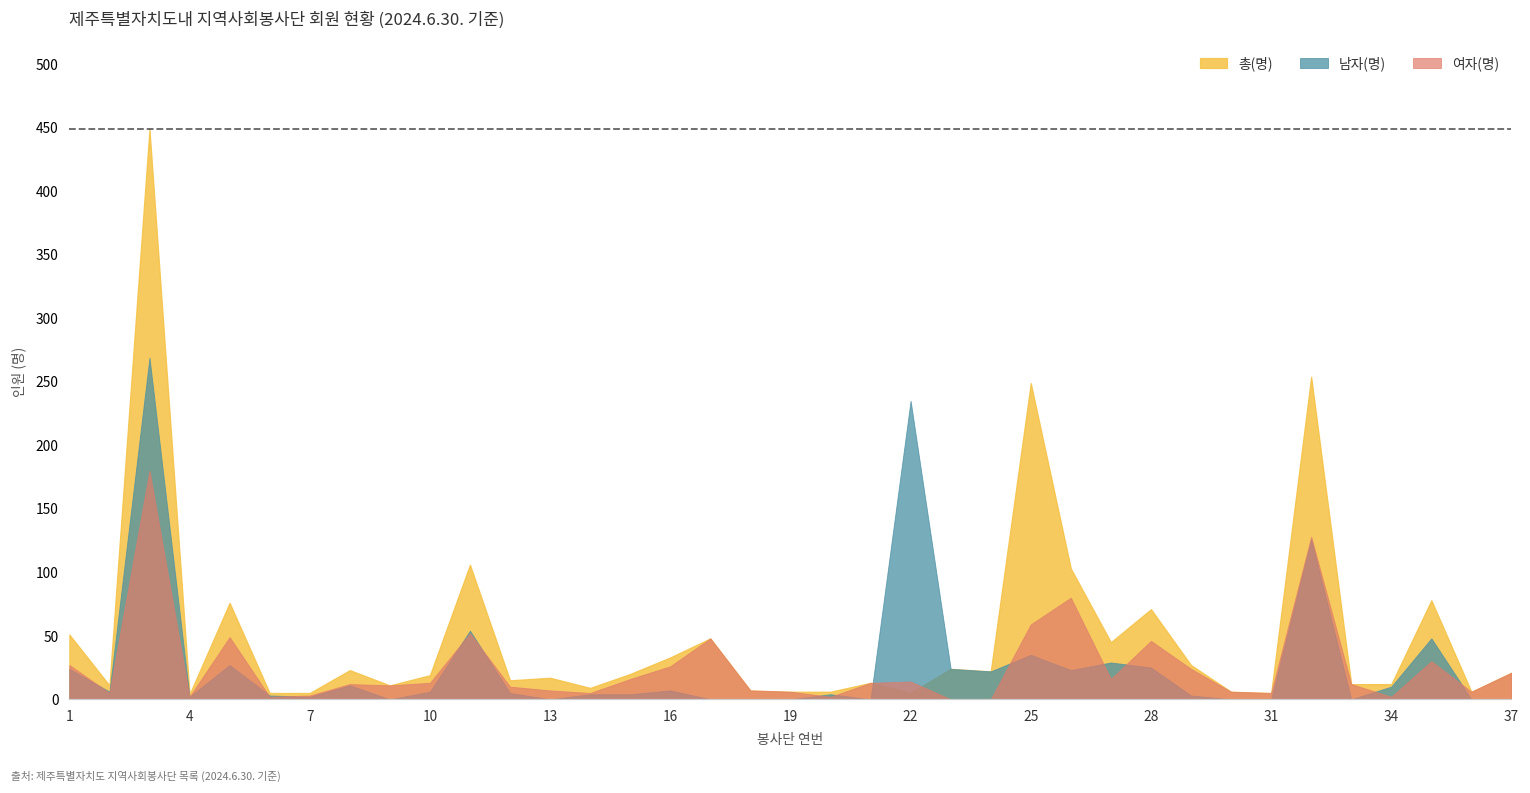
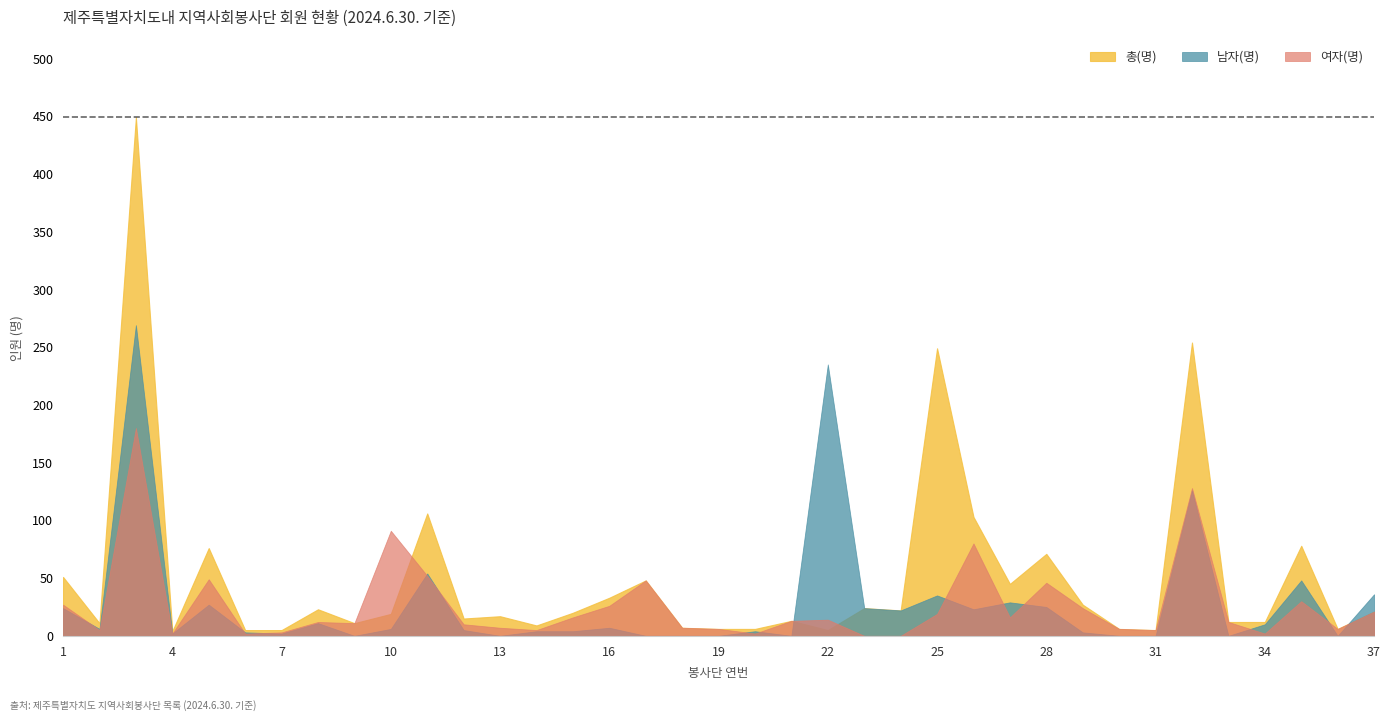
여자(명), 10: 13 -> 91
여자(명), 25: 59 -> 19
남자(명), 37: 0 -> 36
